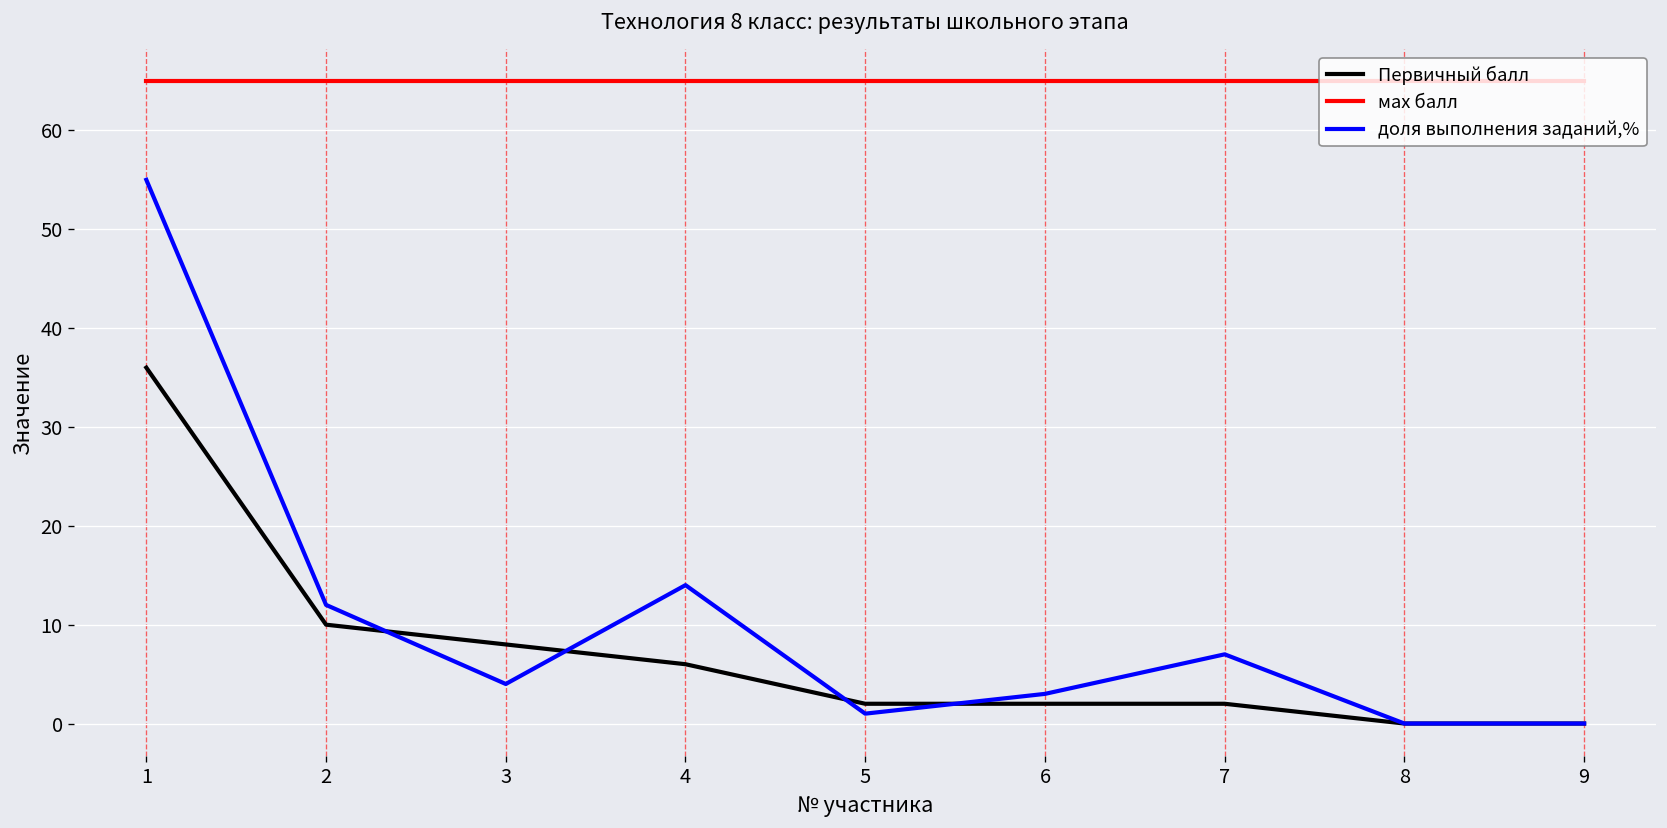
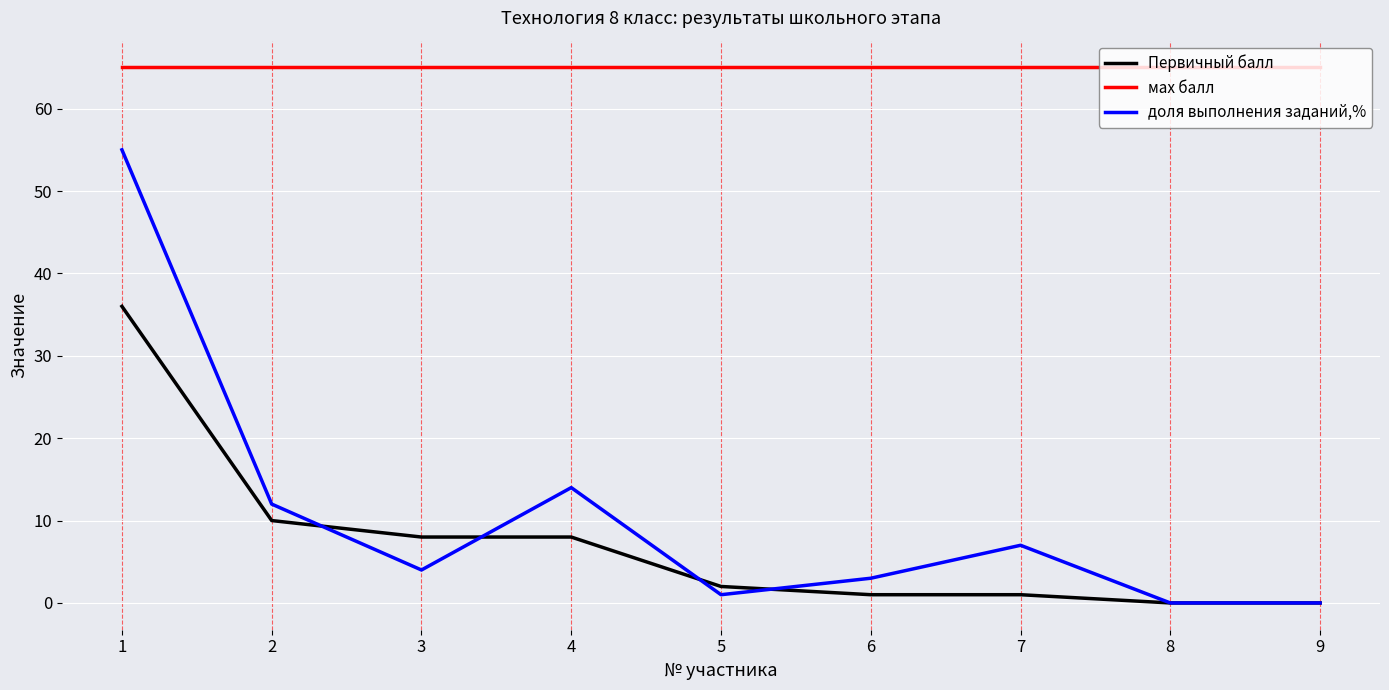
Первичный балл, 4: 6 -> 8
Первичный балл, 6: 2 -> 1
Первичный балл, 7: 2 -> 1
